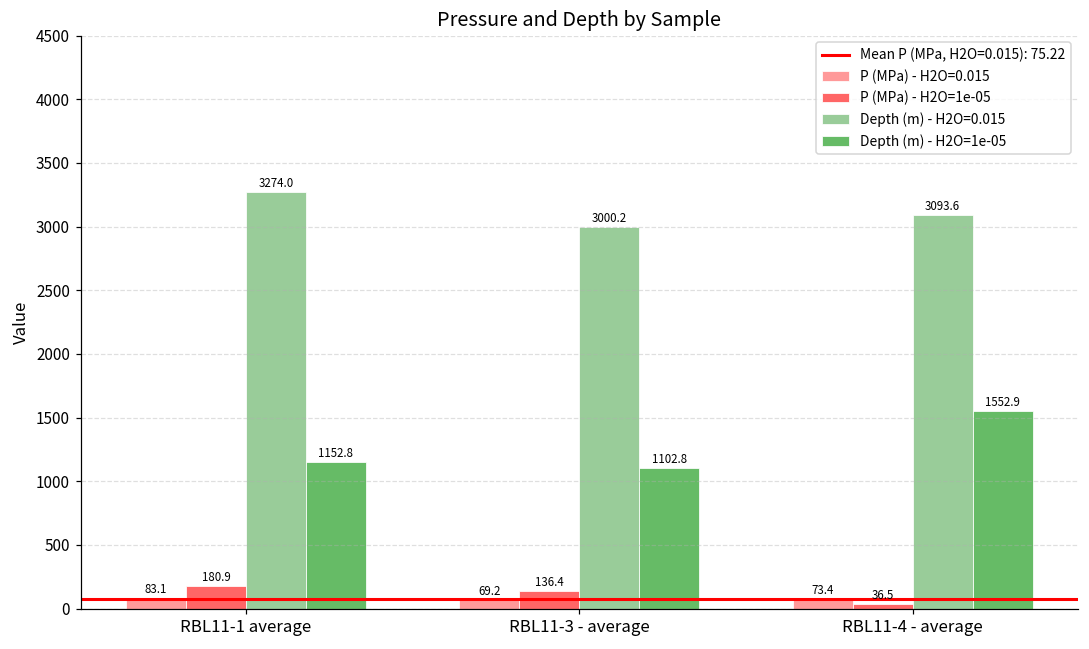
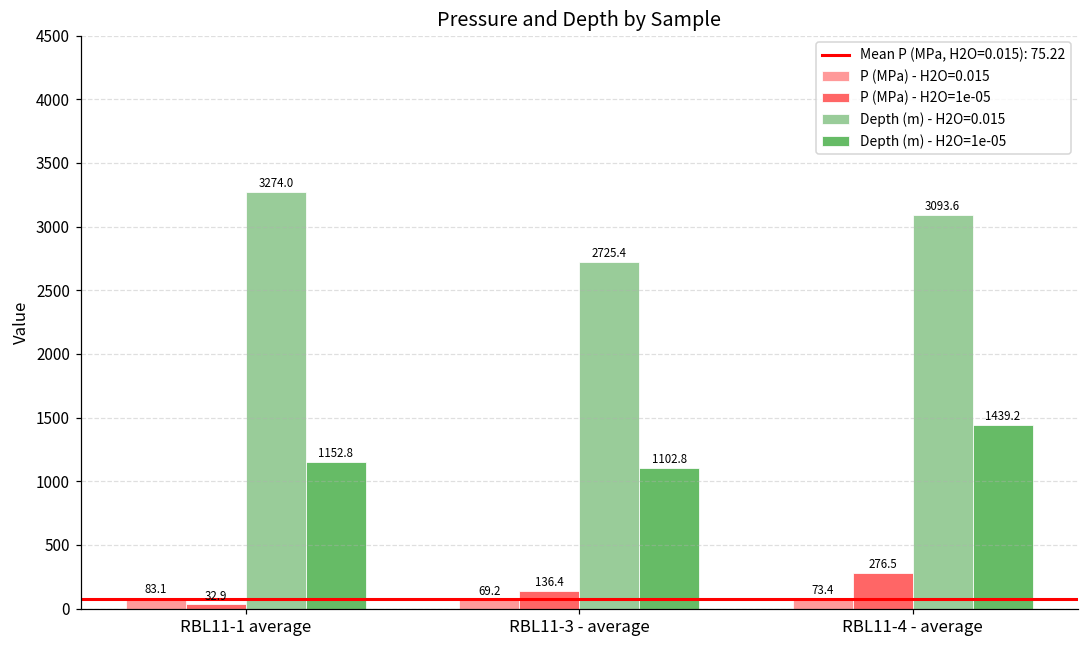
P (MPa) - H2O=1e-05, RBL11-1 average: 180.9 -> 32.9
Depth (m) - H2O=0.015, RBL11-3 - average: 3000.2 -> 2725.4
P (MPa) - H2O=1e-05, RBL11-4 - average: 36.5 -> 276.5
Depth (m) - H2O=1e-05, RBL11-4 - average: 1552.9 -> 1439.2
